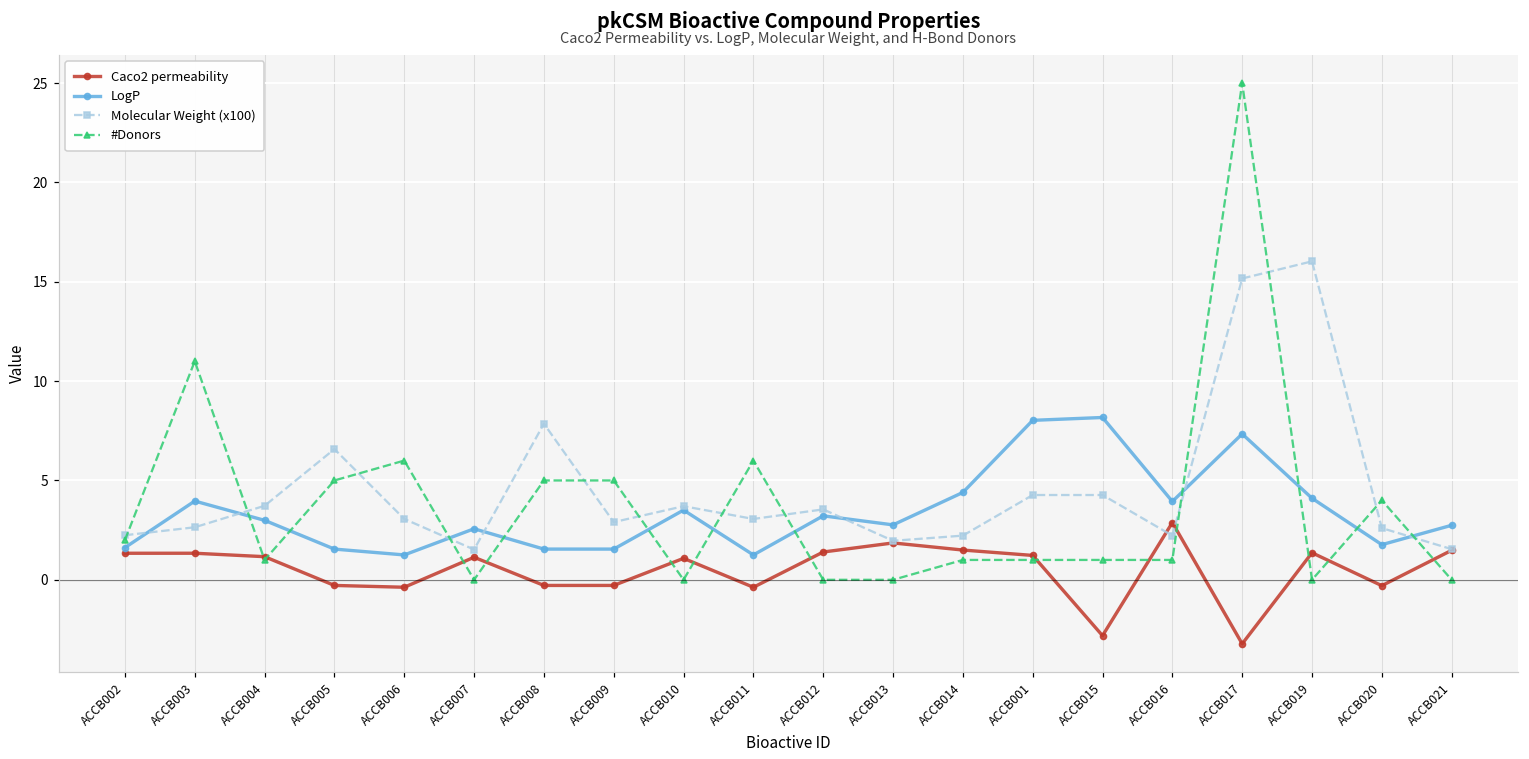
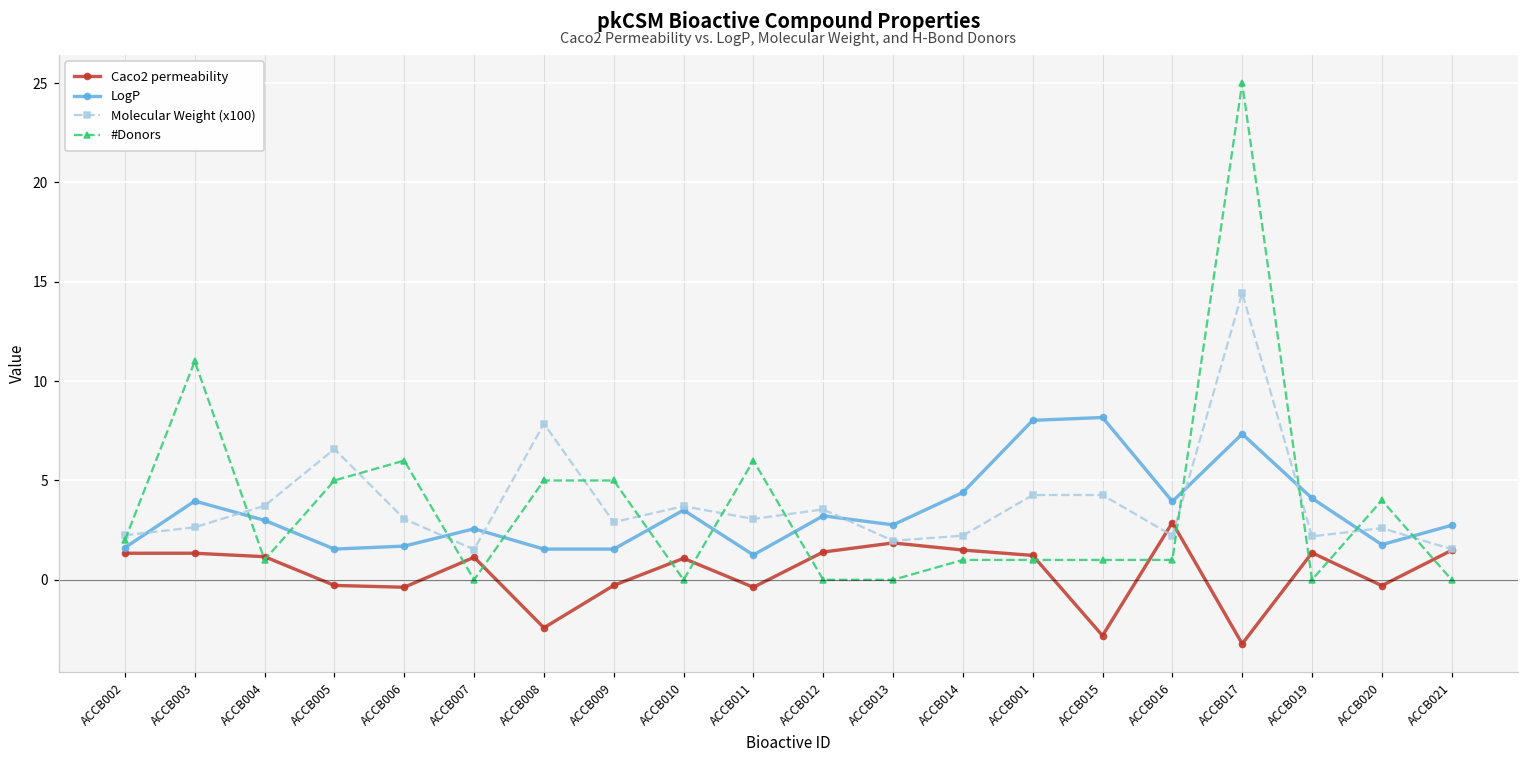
LogP, ACCB006: 1.3 -> 1.7
Caco2 permeability, ACCB008: -0.3 -> -2.4
Molecular Weight (x100), ACCB017: 15.2 -> 14.4
Molecular Weight (x100), ACCB019: 16.0 -> 2.2
